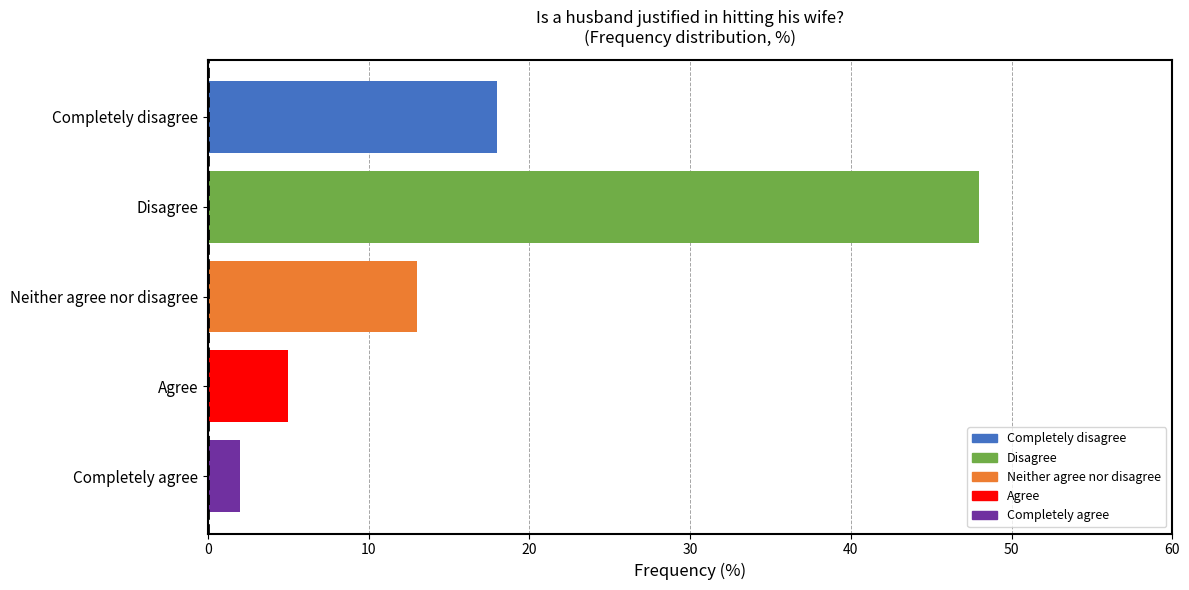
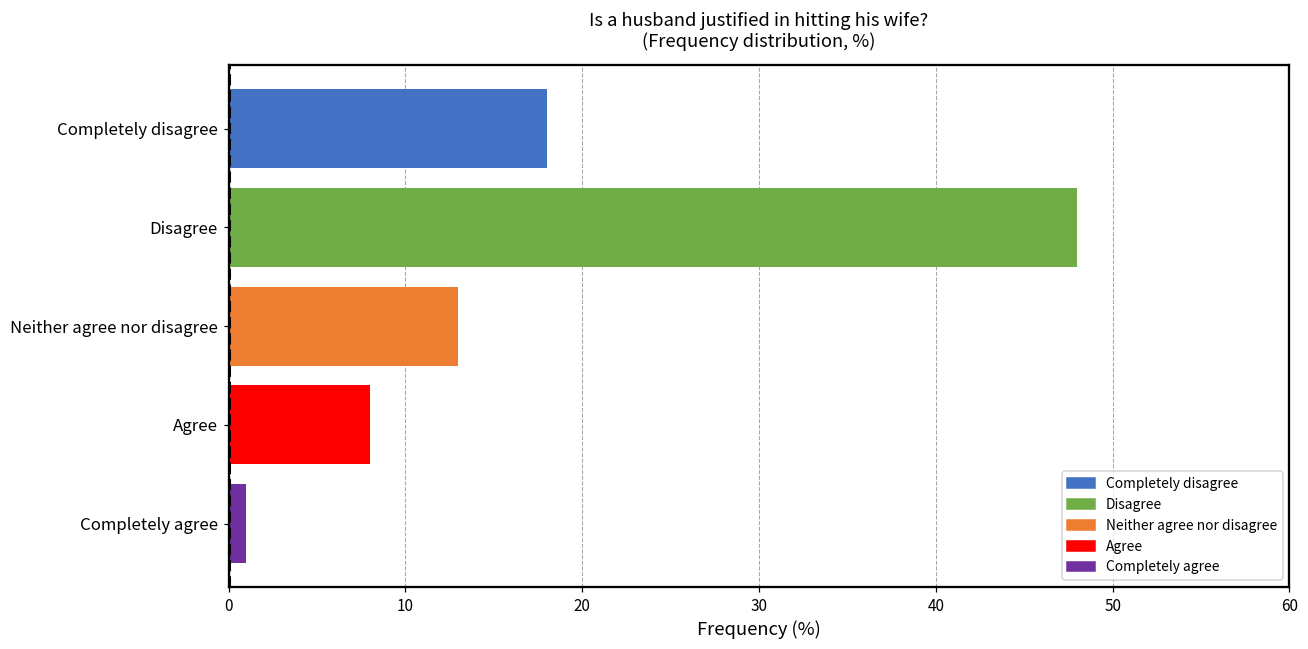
Agree: 5 -> 8
Completely agree: 2 -> 1
